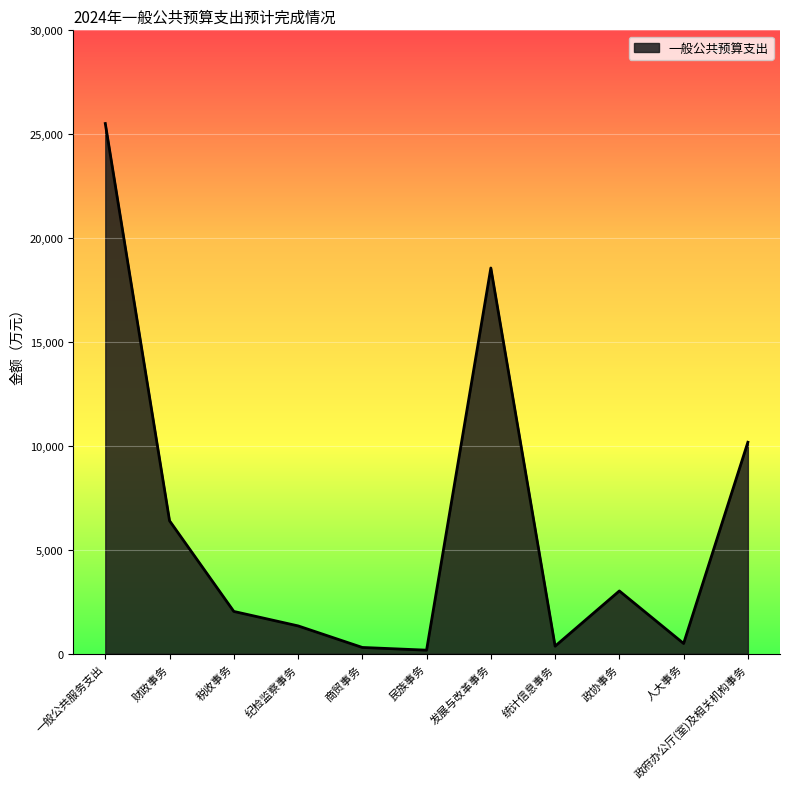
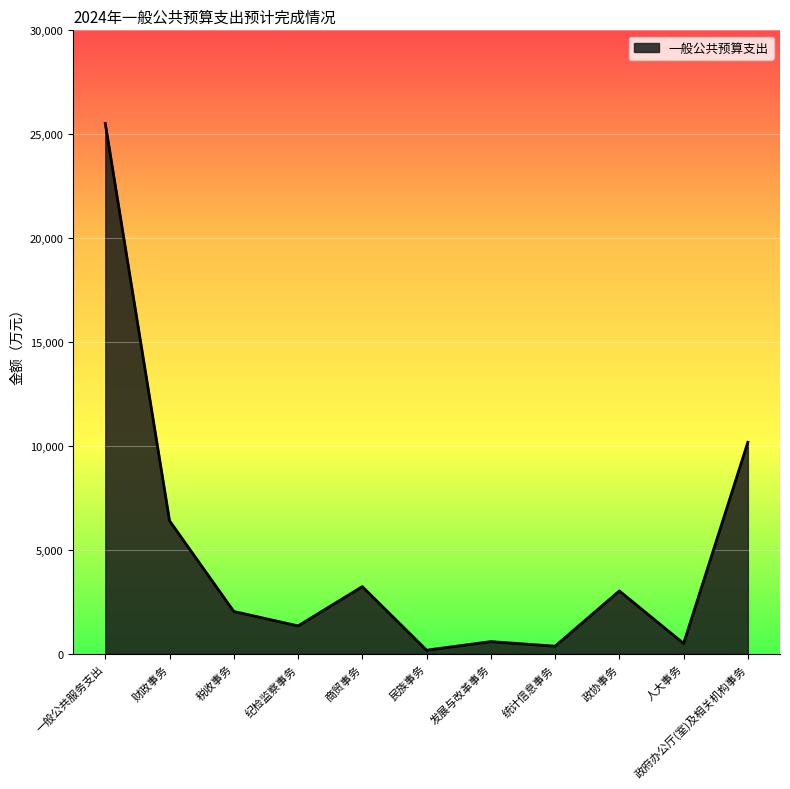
商贸事务: 300 -> 3,200
发展与改革事务: 18,600 -> 600
